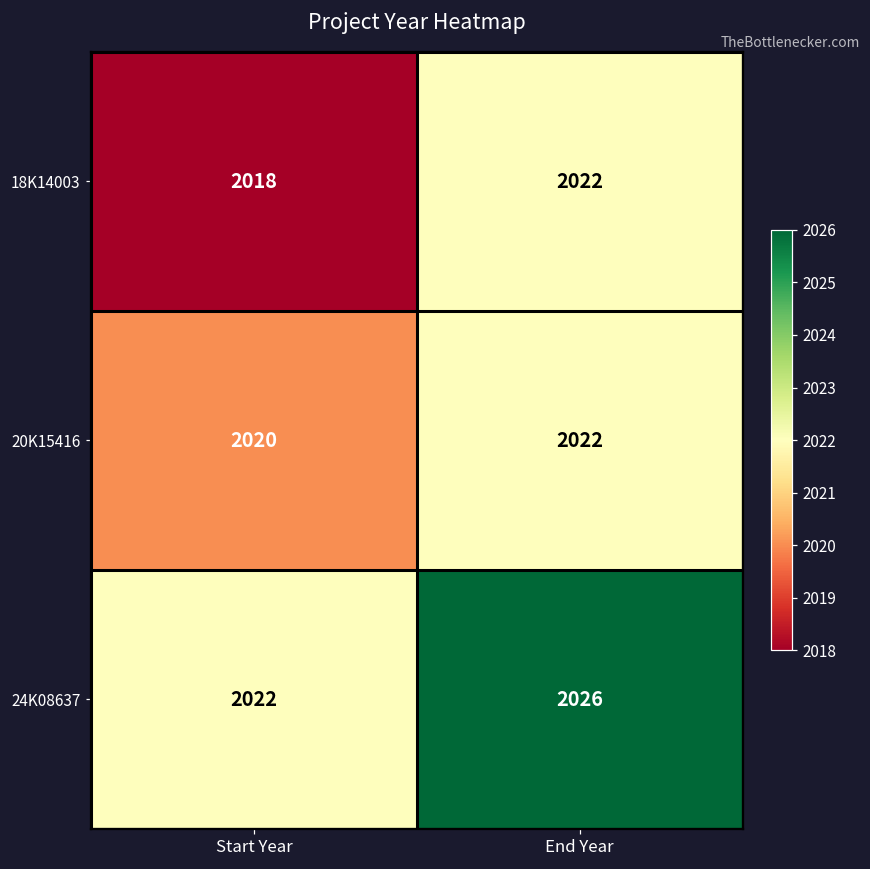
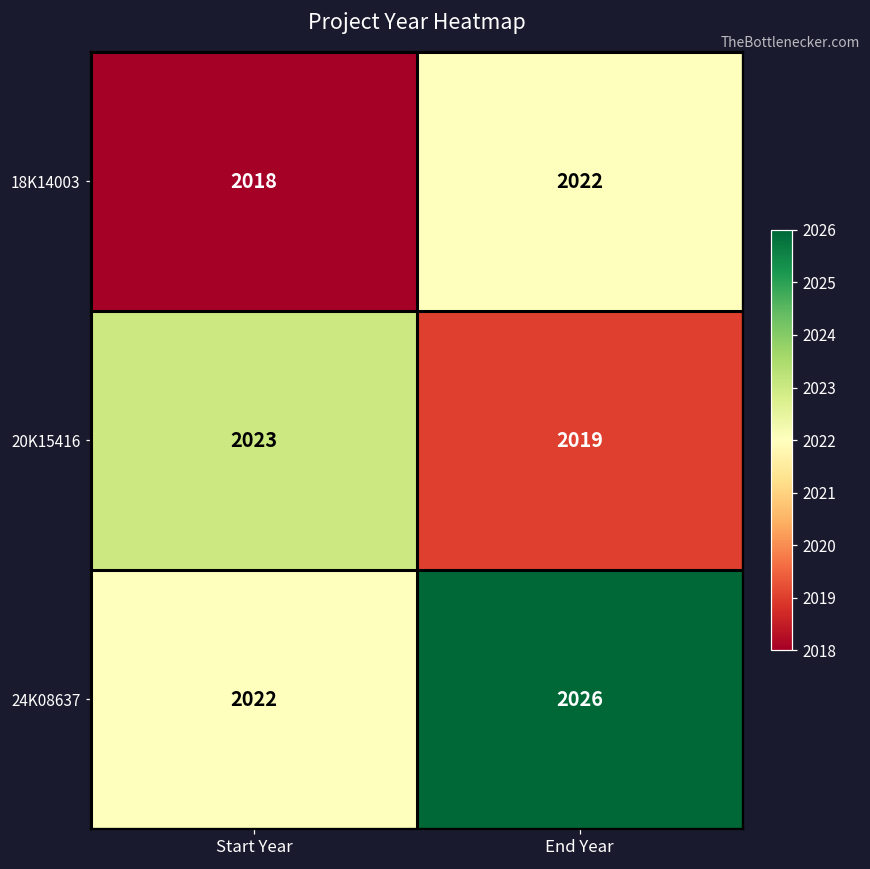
20K15416, Start Year: 2020 -> 2023
20K15416, End Year: 2022 -> 2019
